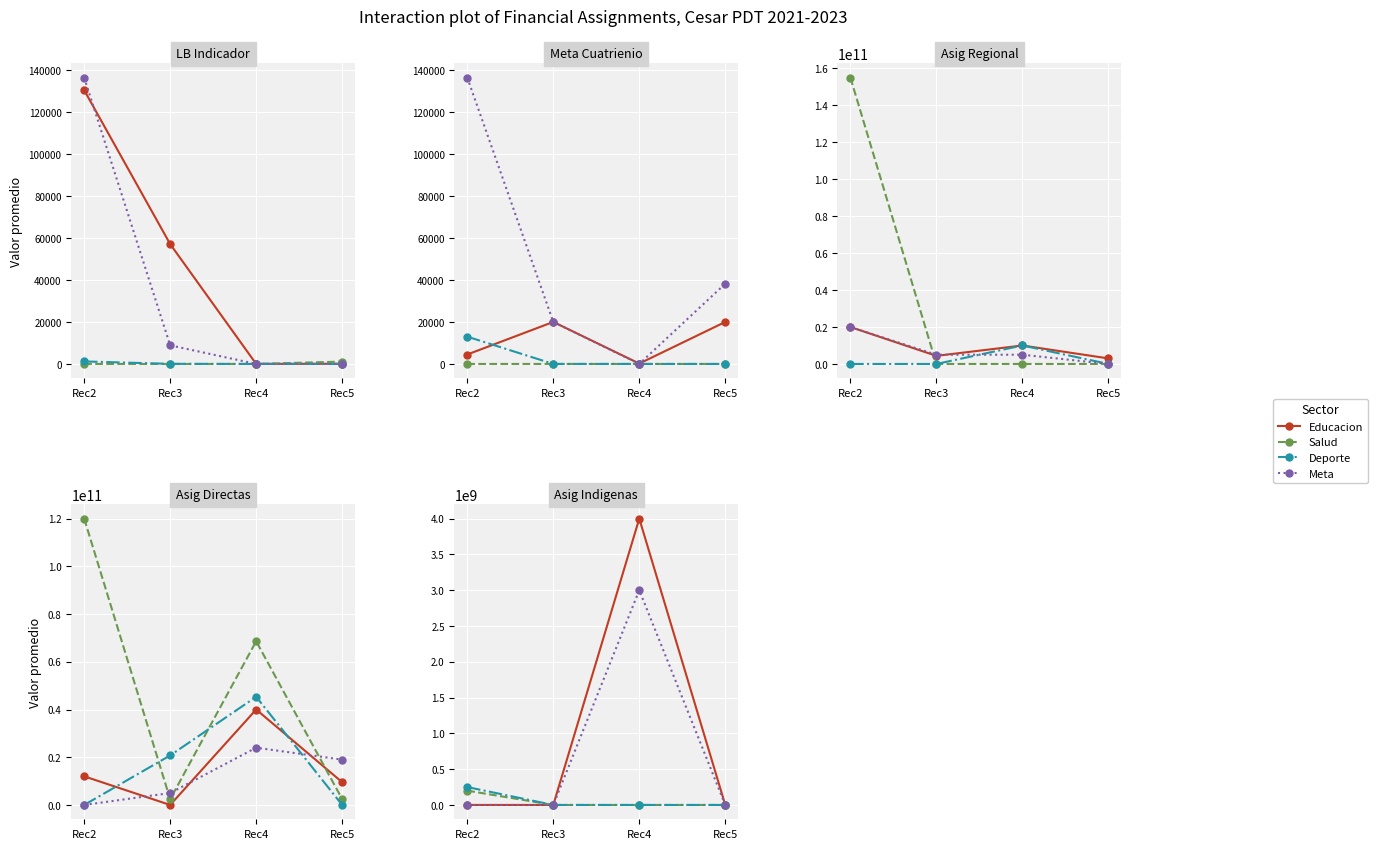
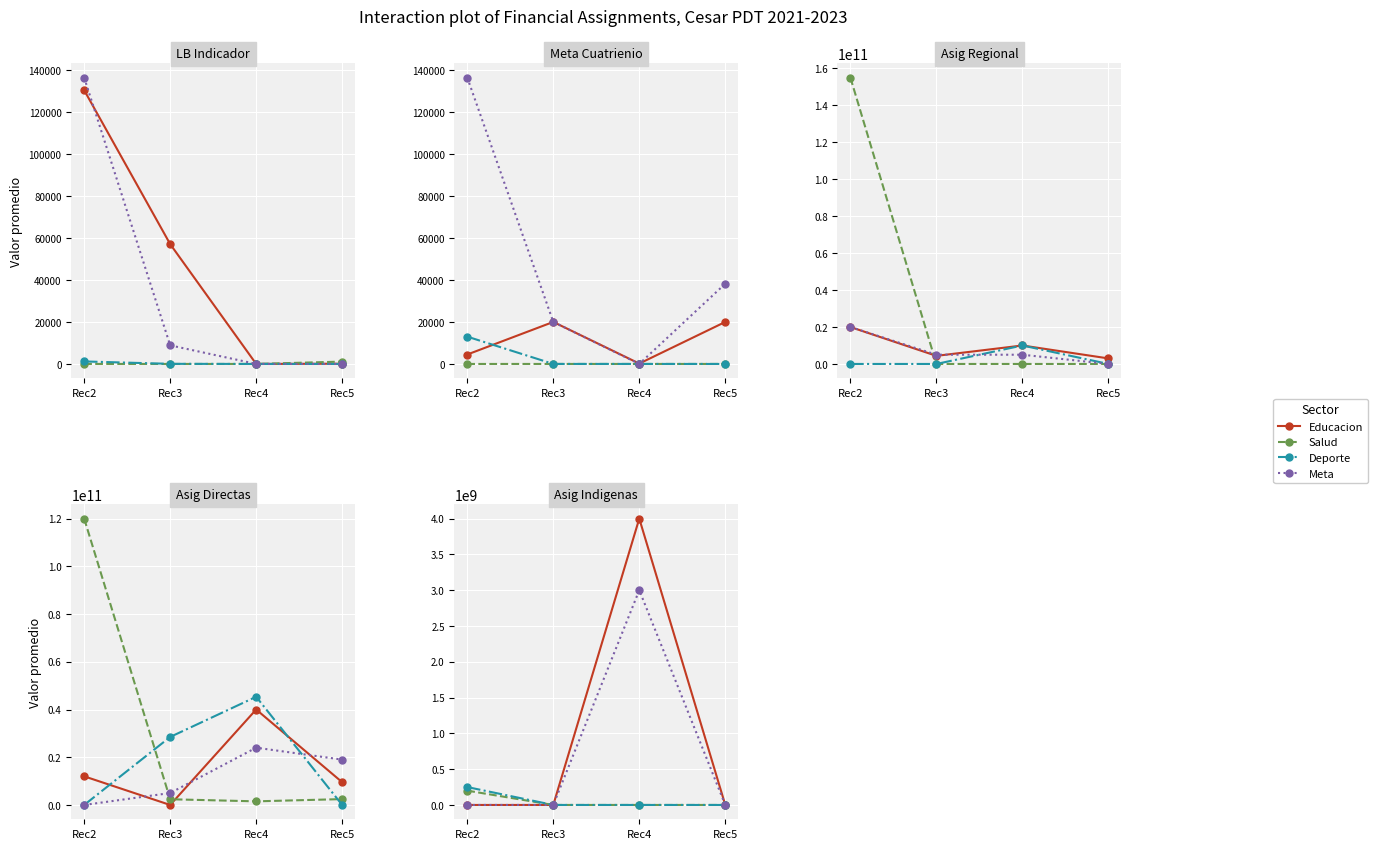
Asig Directas, Deporte, Rec3: 21000000000 -> 29000000000
Asig Directas, Salud, Rec4: 69000000000 -> 2000000000
